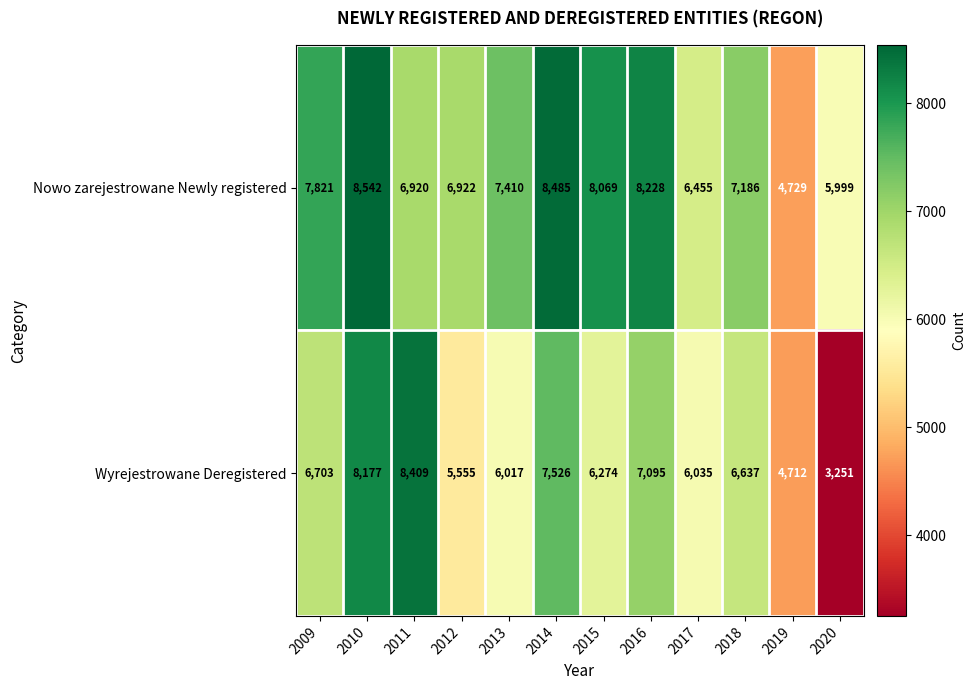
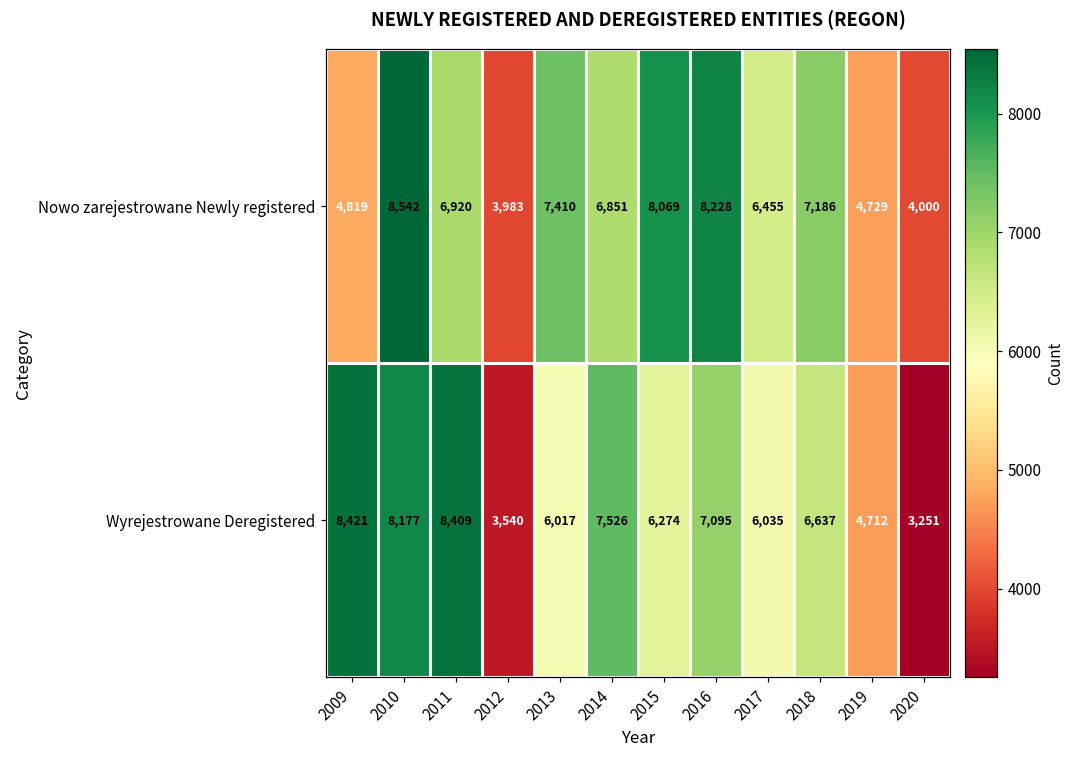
Nowo zarejestrowane Newly registered, 2009: 7,821 -> 4,819
Nowo zarejestrowane Newly registered, 2012: 6,922 -> 3,983
Nowo zarejestrowane Newly registered, 2014: 8,485 -> 6,851
Nowo zarejestrowane Newly registered, 2020: 5,999 -> 4,000
Wyrejestrowane Deregistered, 2009: 6,703 -> 8,421
Wyrejestrowane Deregistered, 2012: 5,555 -> 3,540
